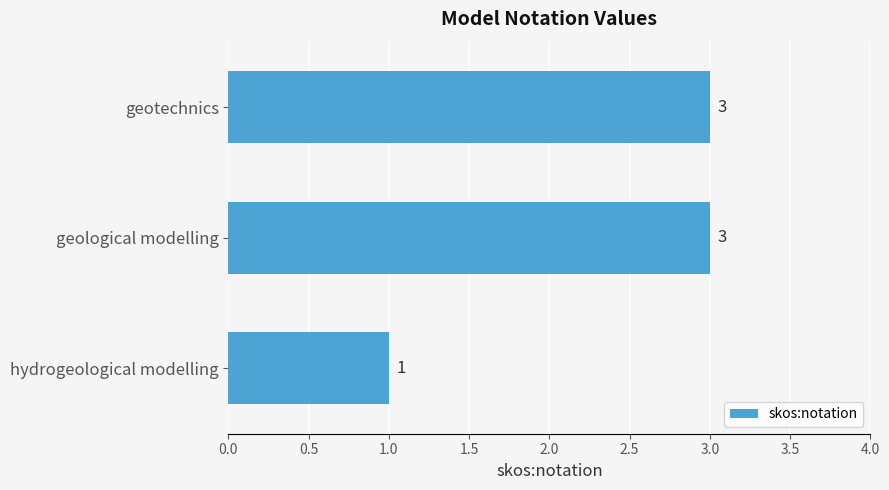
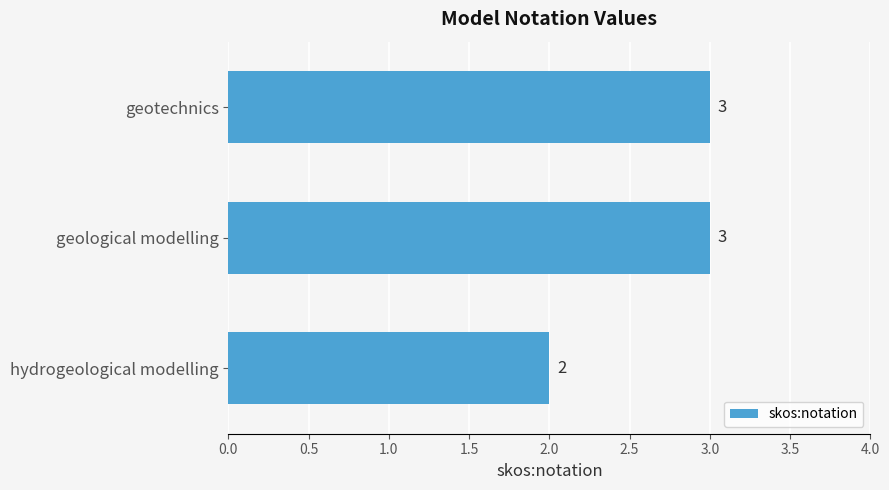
hydrogeological modelling: 1 -> 2
